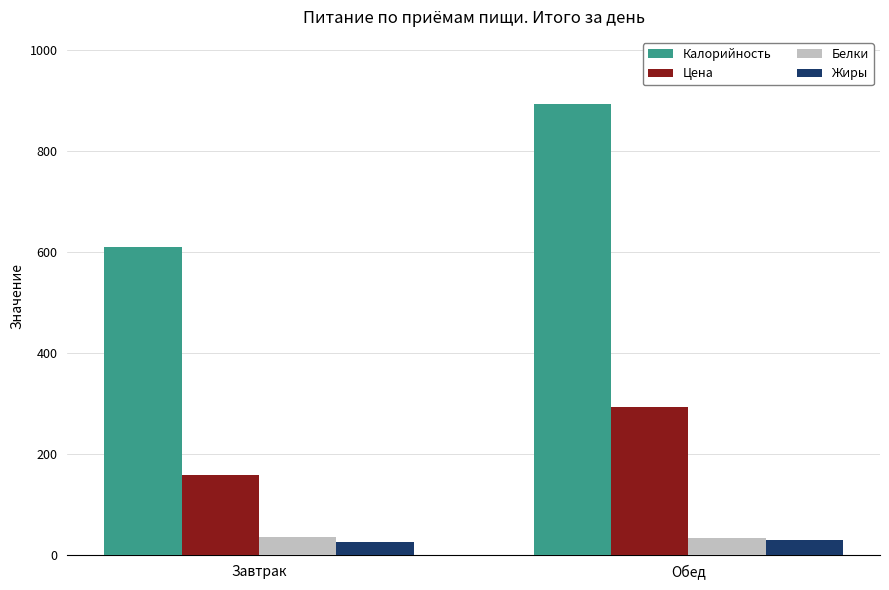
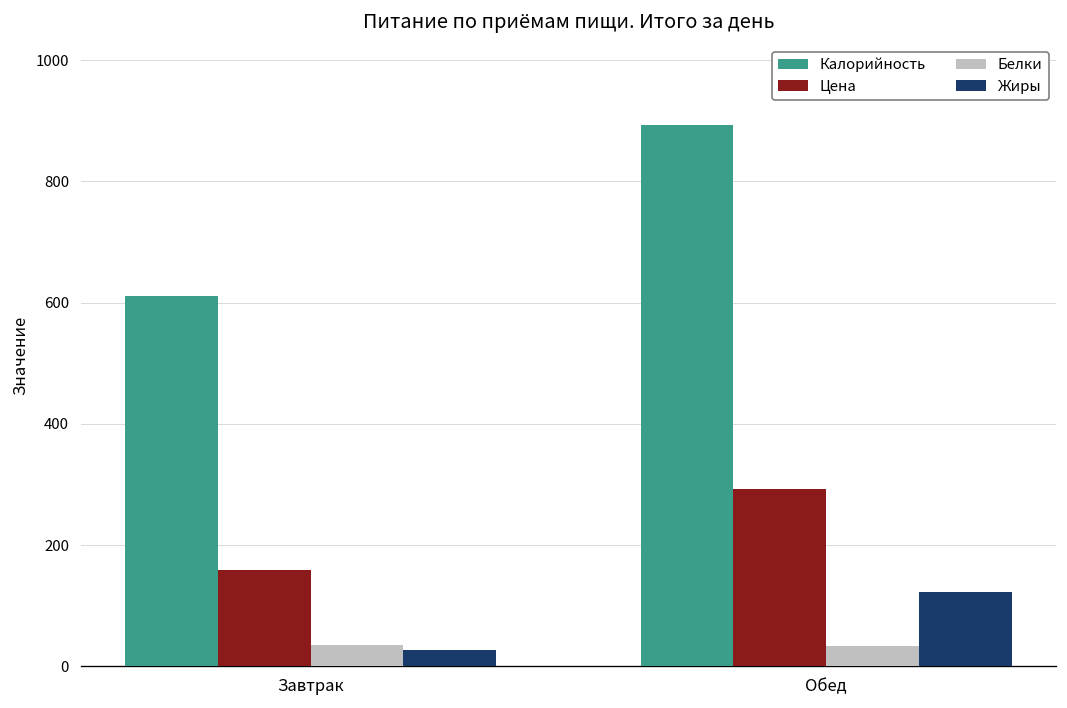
Жиры, Обед: 30 -> 120
